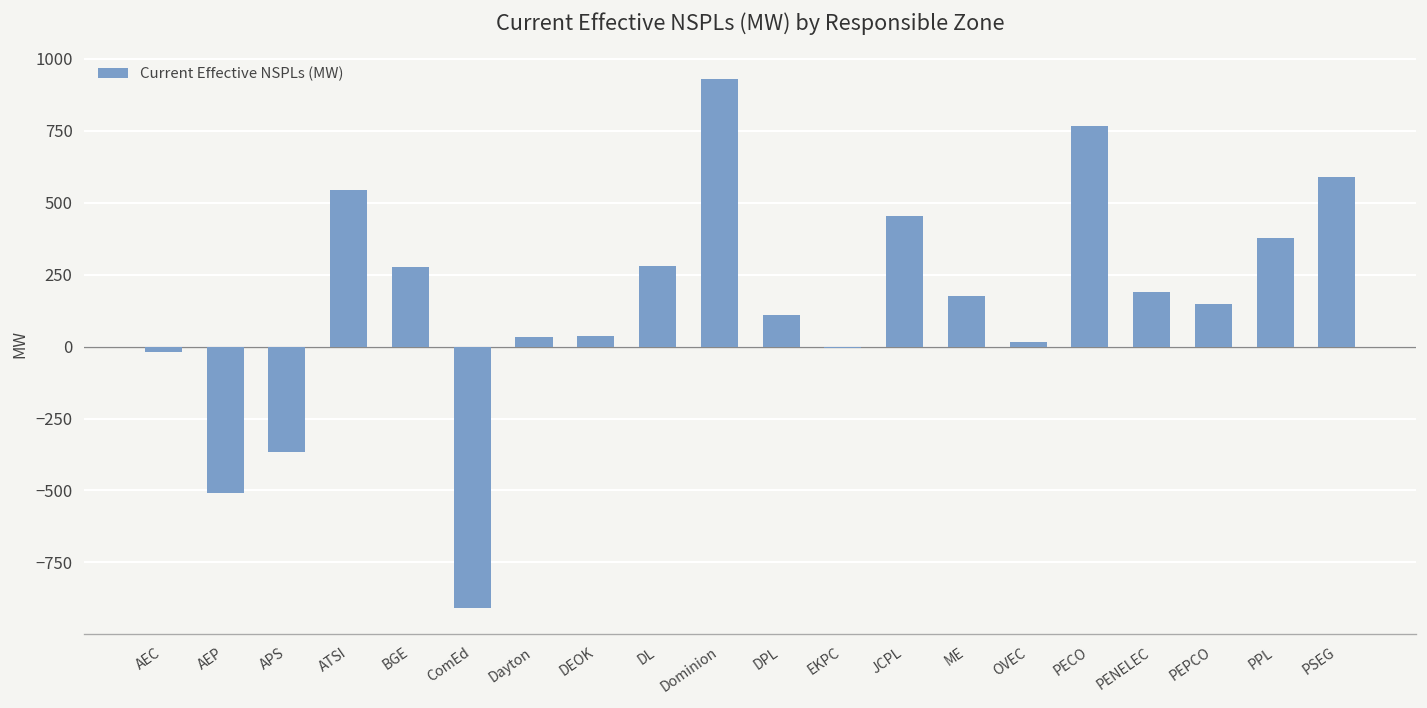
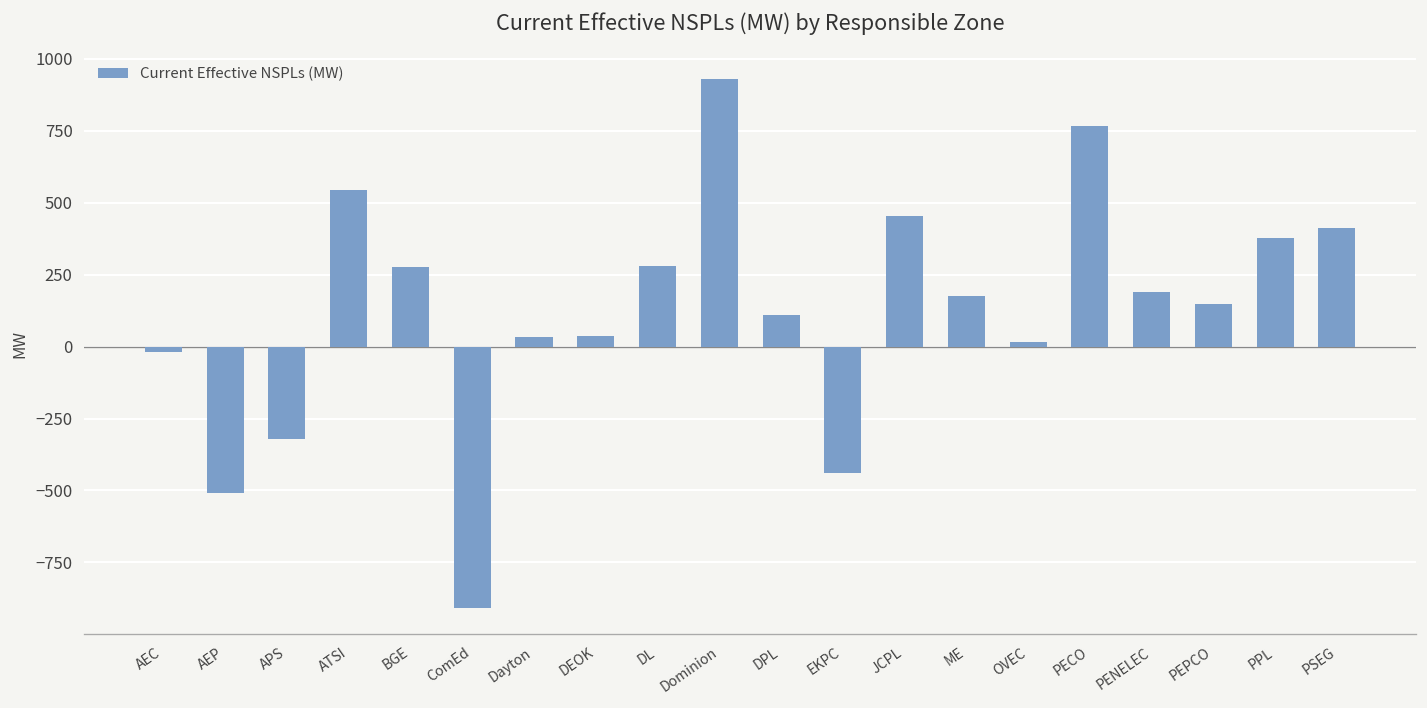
APS: -370 -> -320
EKPC: -10 -> -440
PSEG: 590 -> 410
